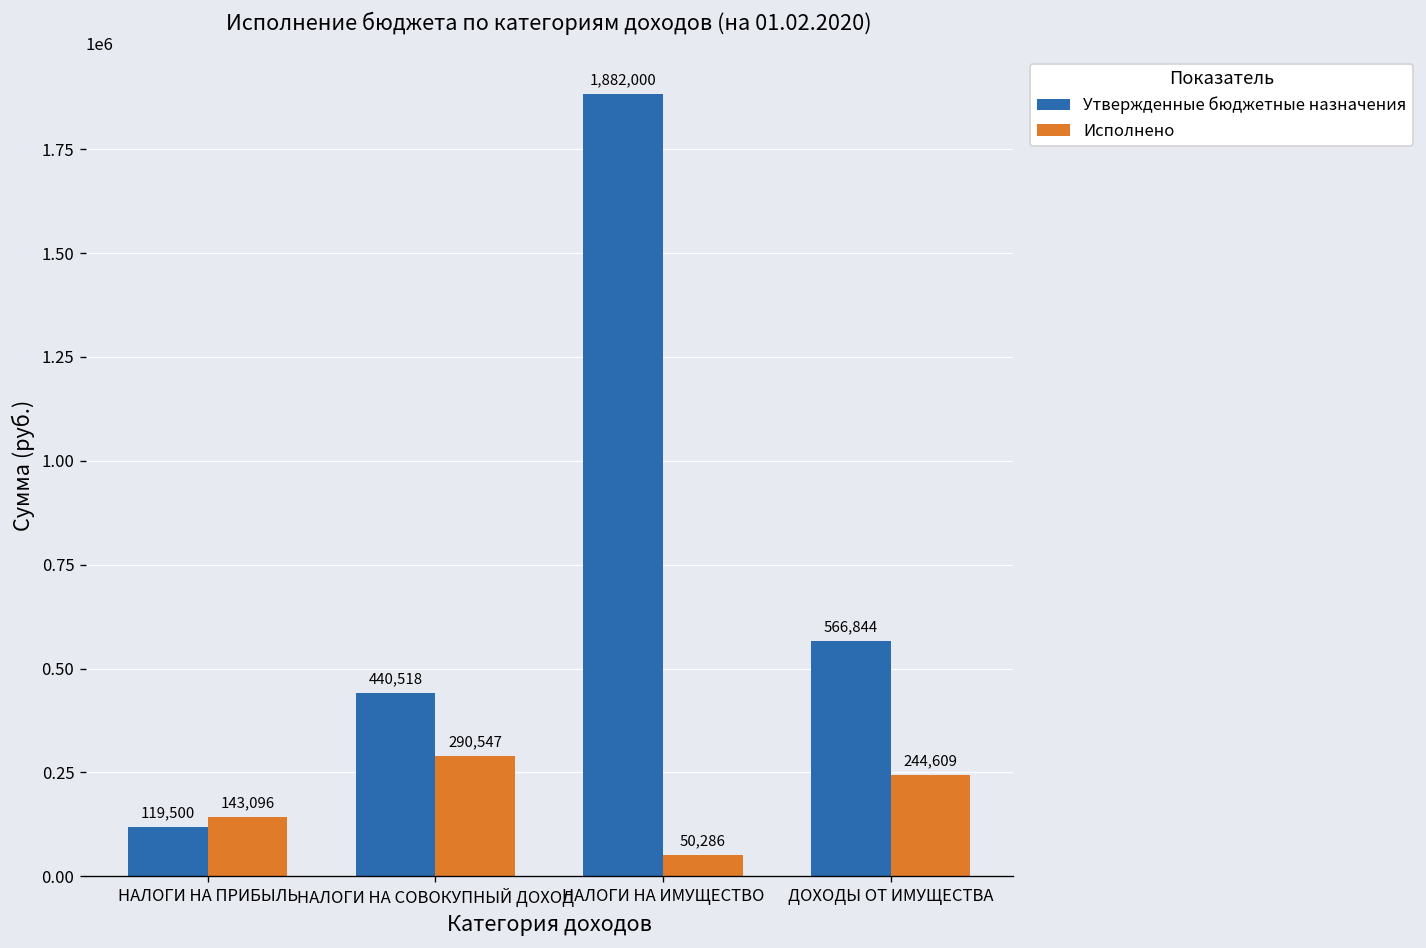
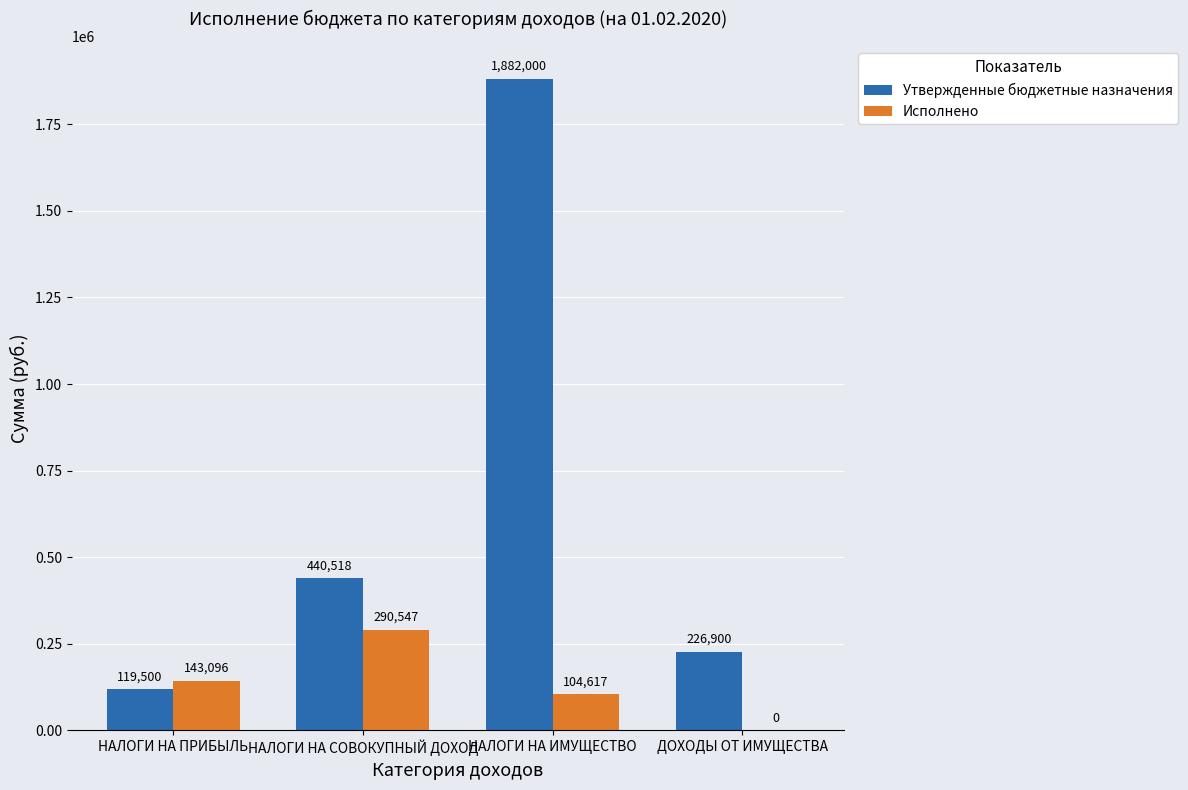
Исполнено, НАЛОГИ НА ИМУЩЕСТВО: 50,286 -> 104,617
Утвержденные бюджетные назначения, ДОХОДЫ ОТ ИМУЩЕСТВА: 566,844 -> 226,900
Исполнено, ДОХОДЫ ОТ ИМУЩЕСТВА: 244,609 -> 0
